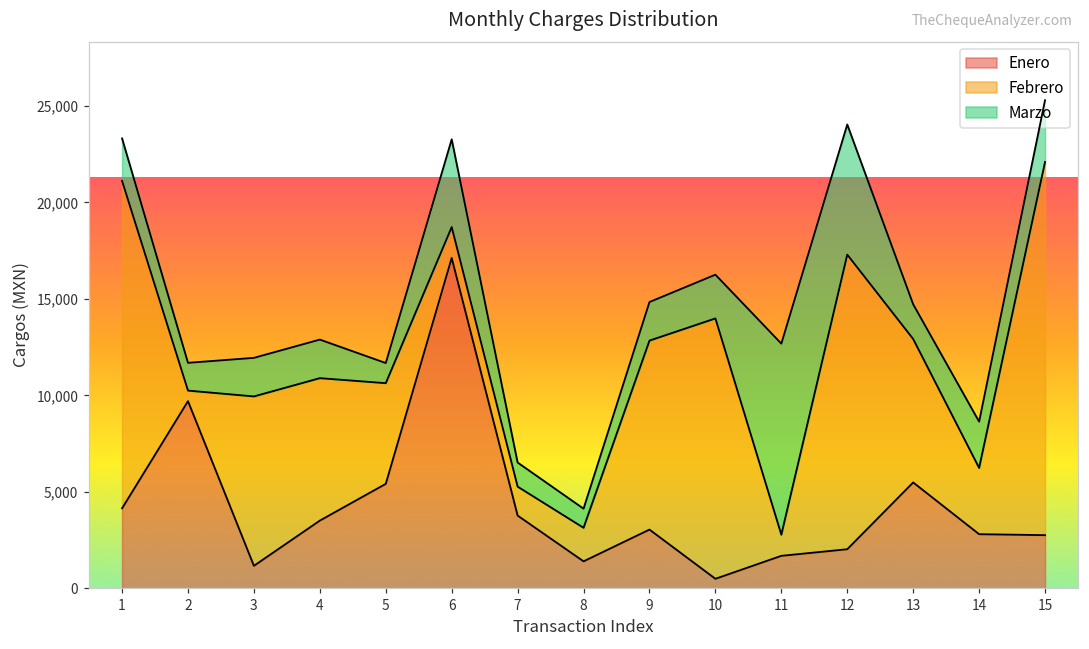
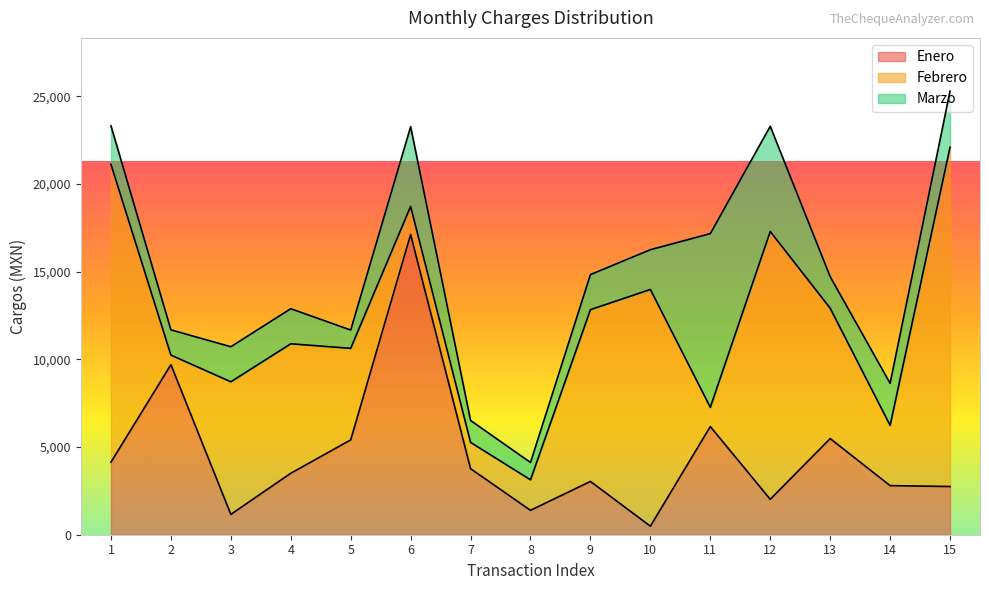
Febrero, 3: 8,800 -> 7,600
Enero, 11: 1,700 -> 6,200
Marzo, 12: 6,700 -> 6,000
